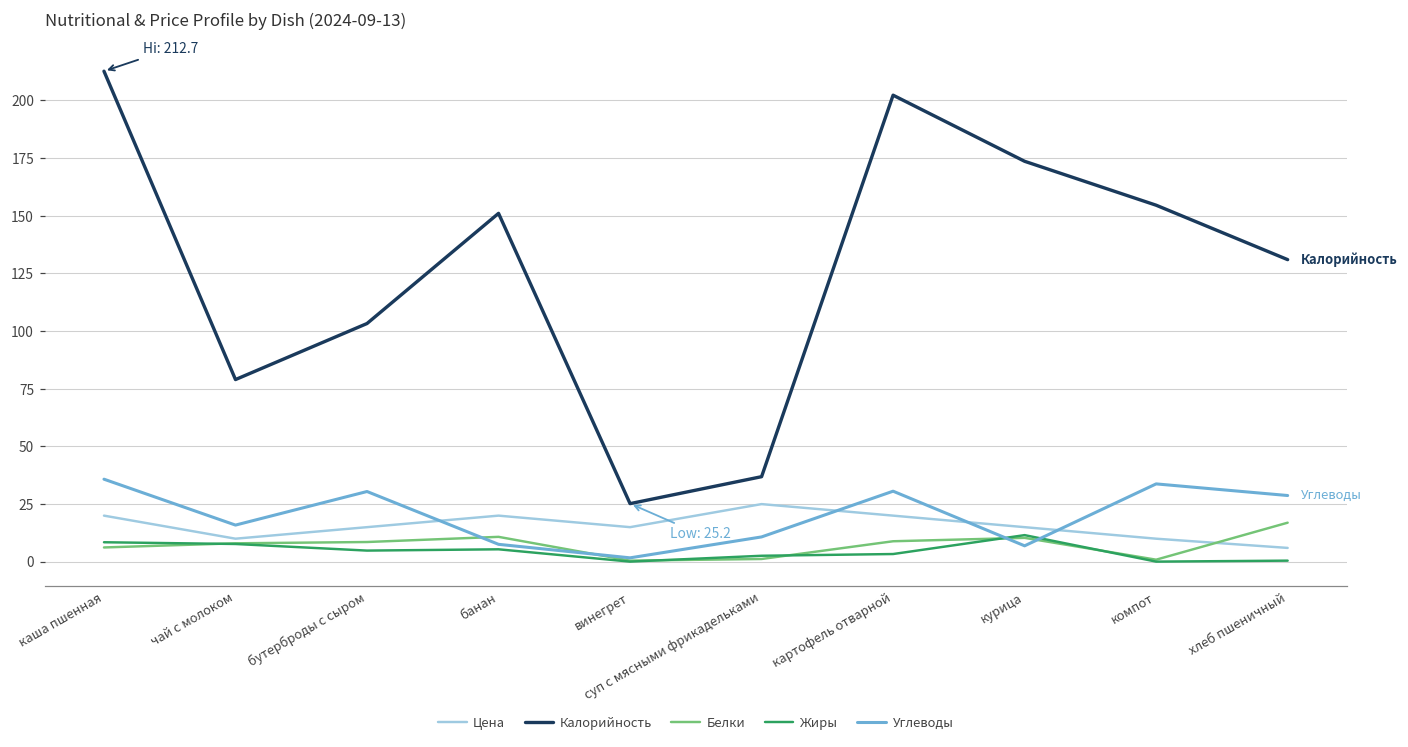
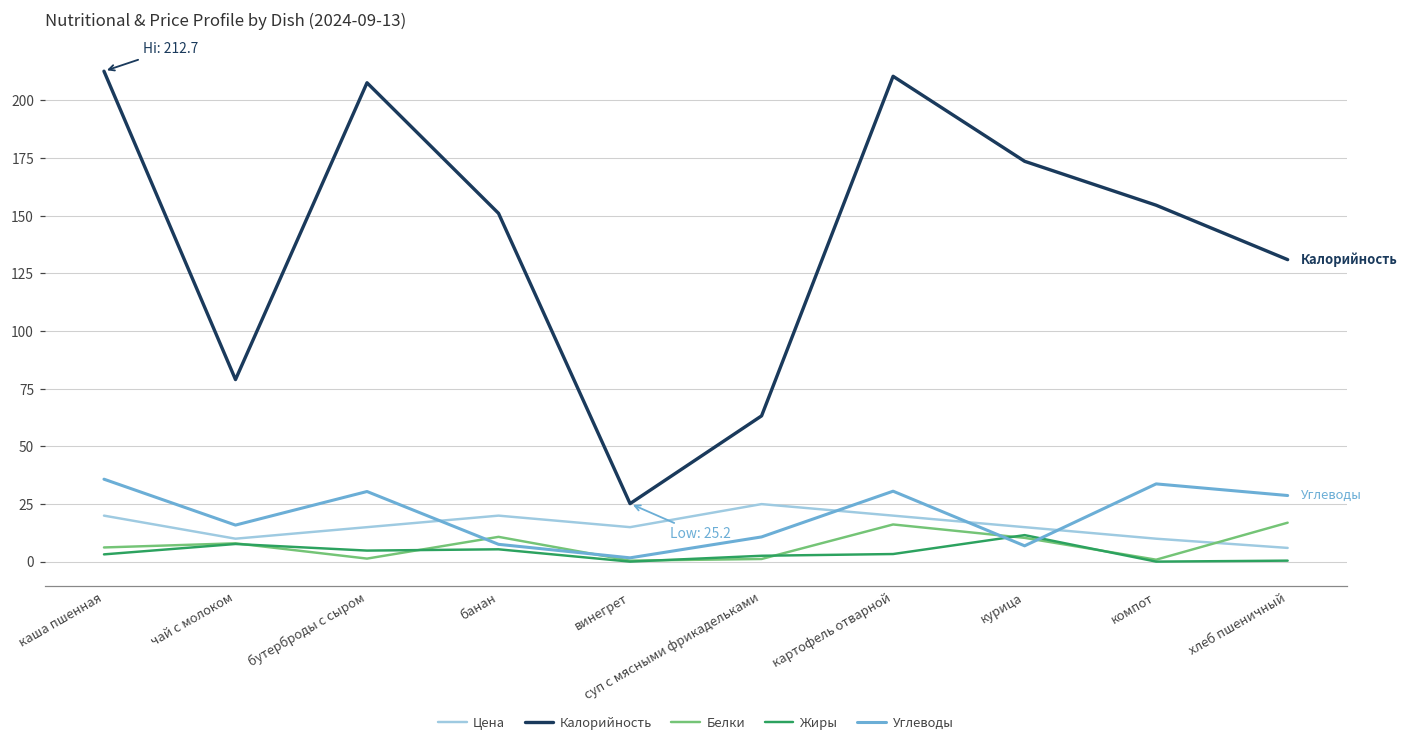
Жиры, каша пшенная: 8 -> 3
Калорийность, бутерброды с сыром: 103 -> 208
Белки, бутерброды с сыром: 9 -> 1
Калорийность, суп с мясными фрикадельками: 37 -> 63
Калорийность, картофель отварной: 202 -> 211
Белки, картофель отварной: 9 -> 16
